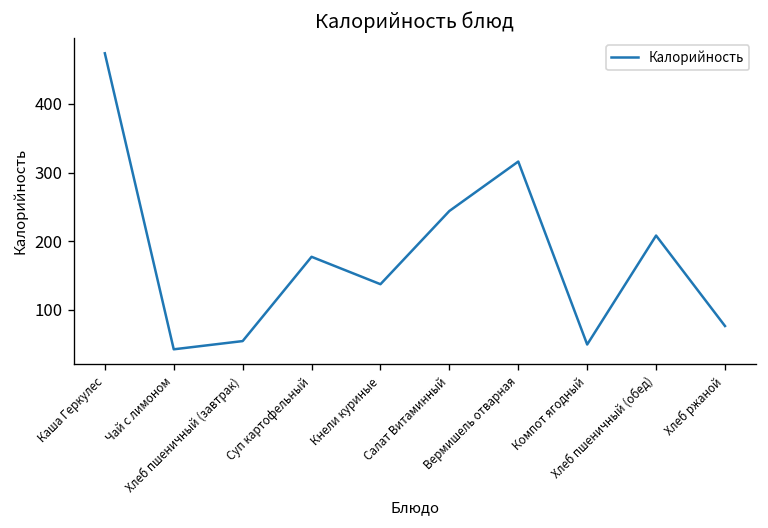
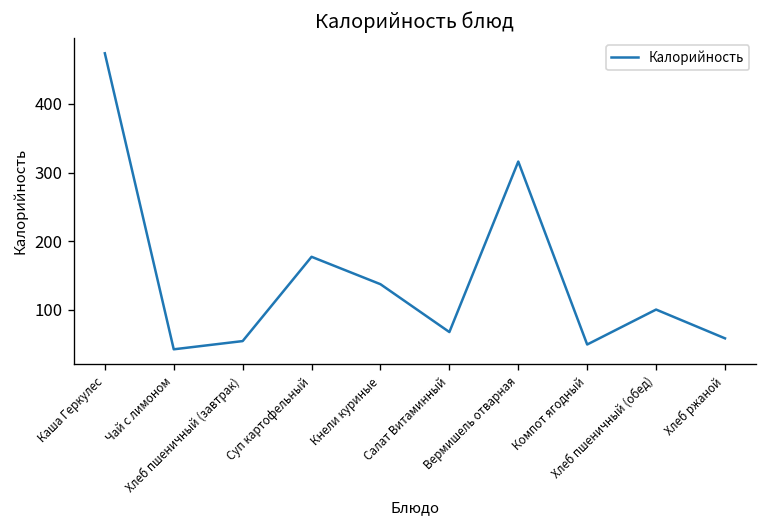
Салат Витаминный: 240 -> 70
Хлеб пшеничный (обед): 210 -> 100
Хлеб ржаной: 80 -> 60
